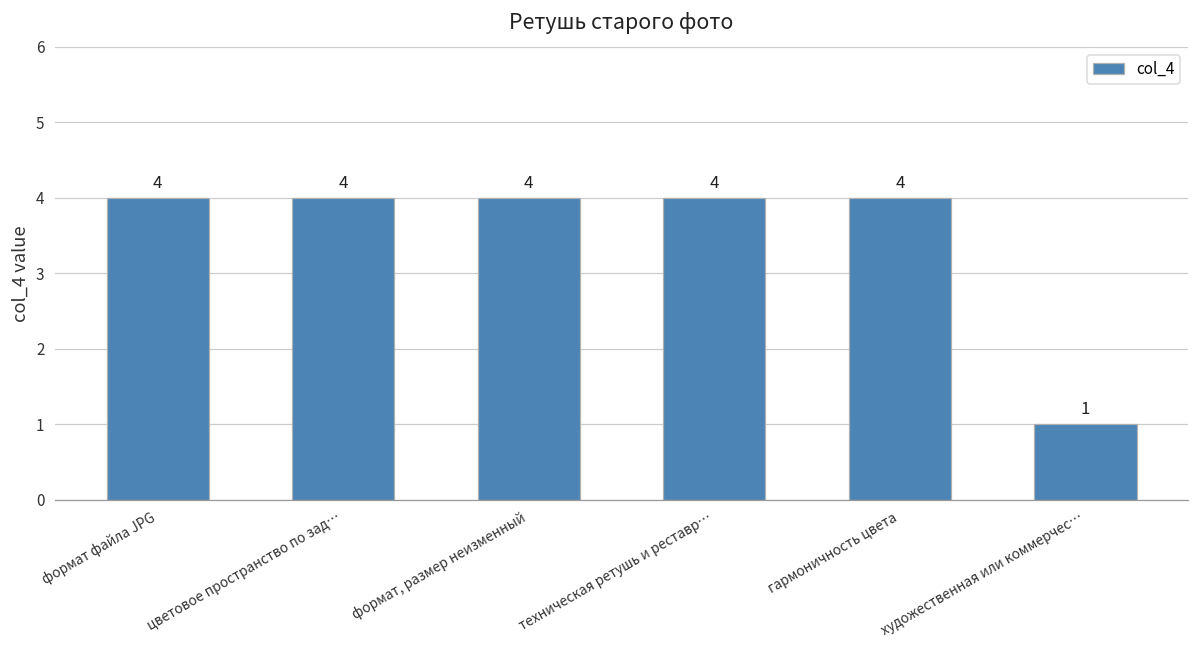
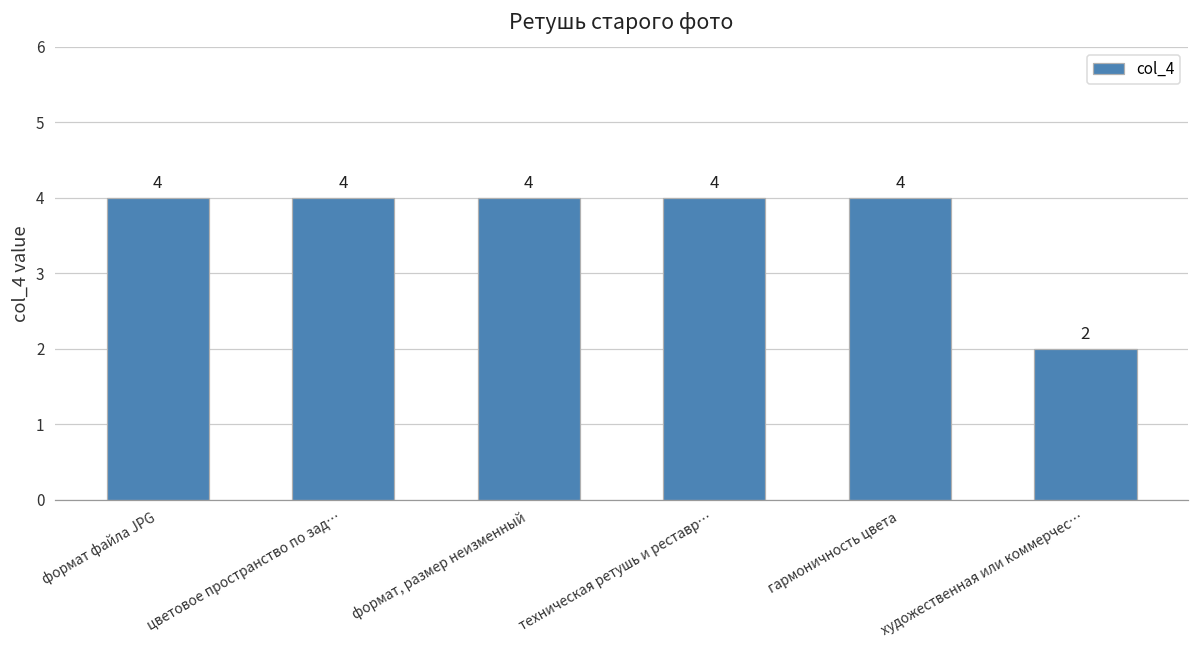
художественная или коммерчес…: 1 -> 2
